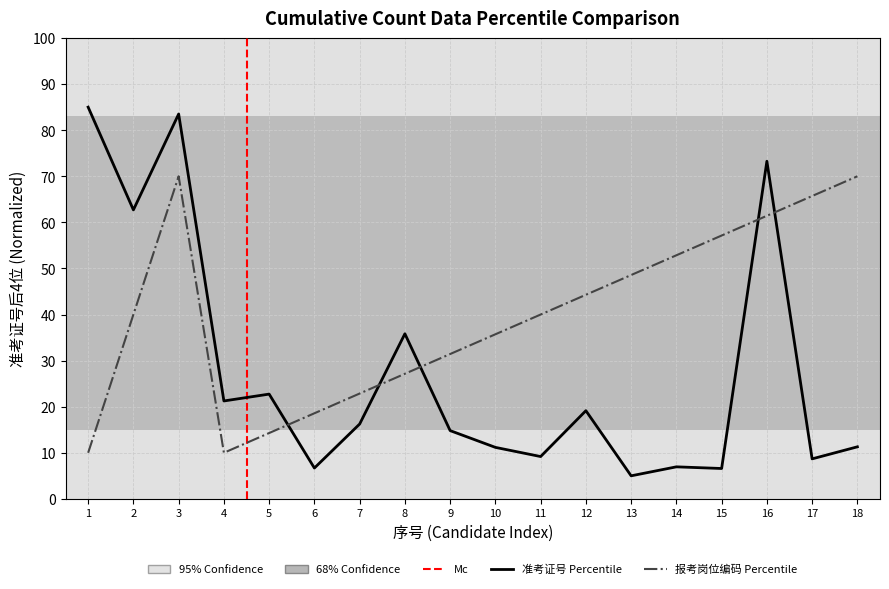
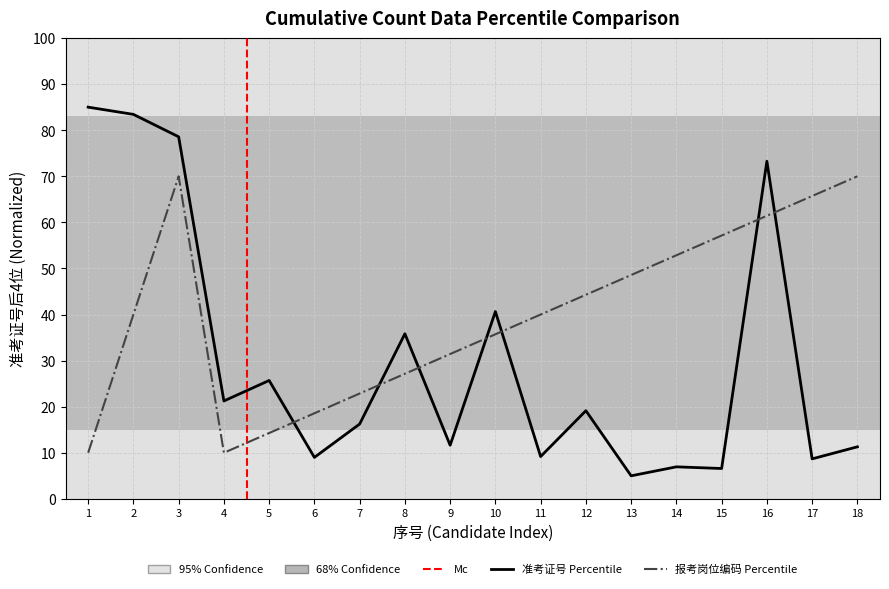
准考证号 Percentile, 2: 63 -> 83
准考证号 Percentile, 3: 84 -> 79
准考证号 Percentile, 5: 23 -> 26
准考证号 Percentile, 6: 7 -> 9
准考证号 Percentile, 9: 15 -> 12
准考证号 Percentile, 10: 11 -> 41
